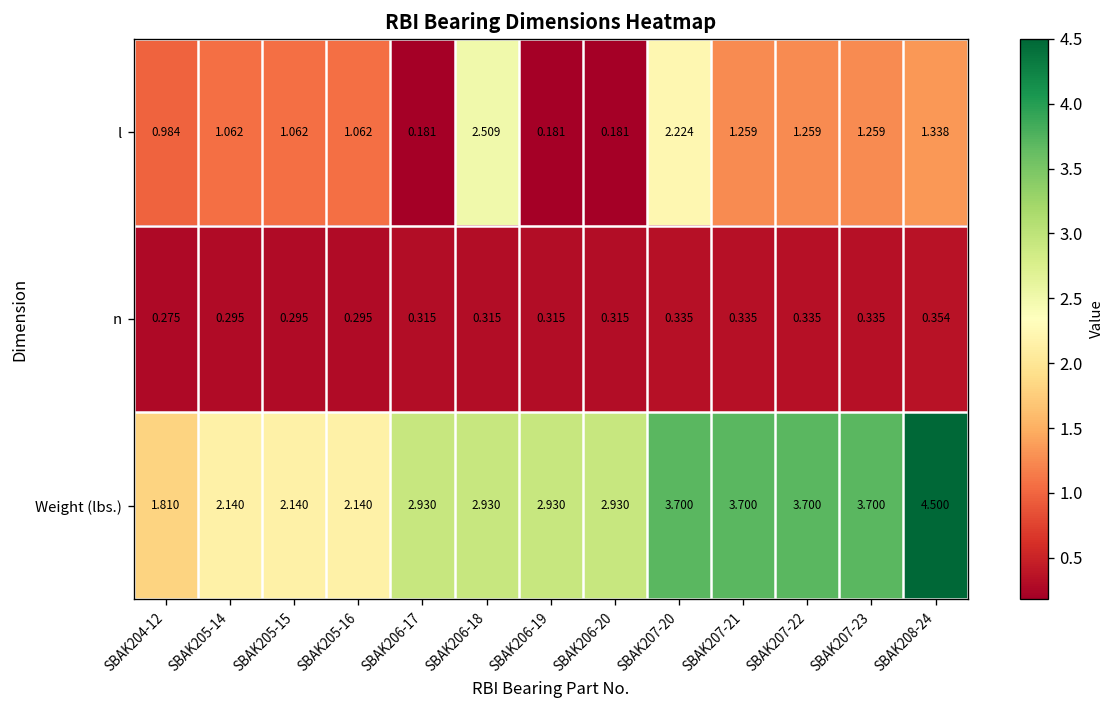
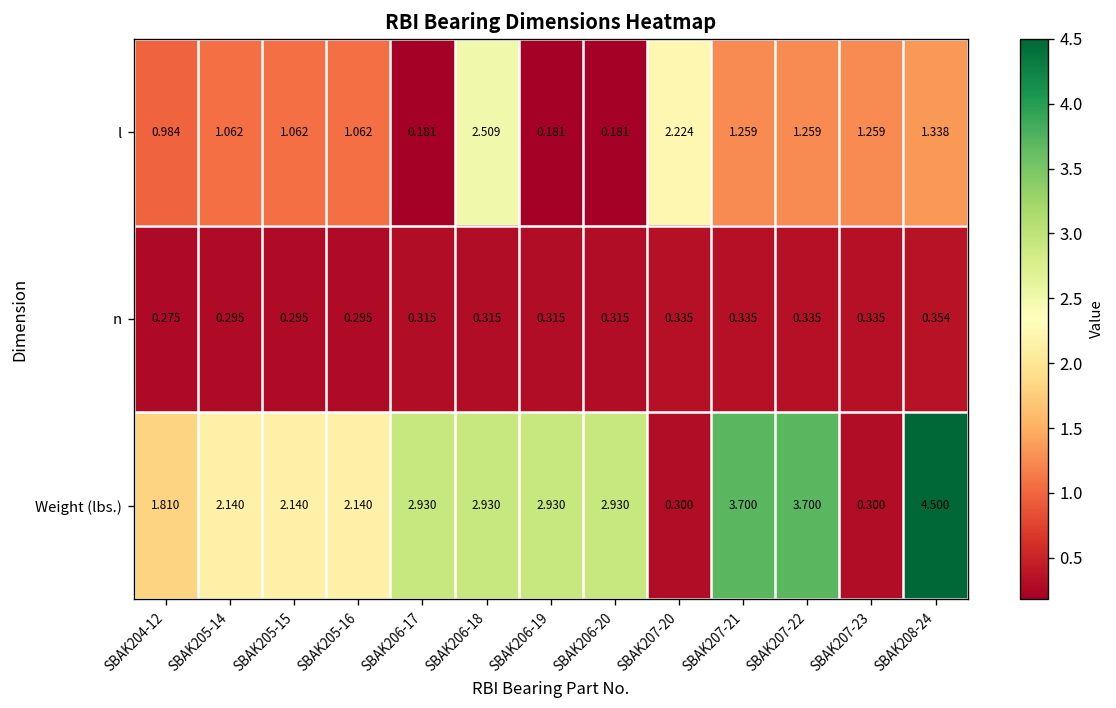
Weight (lbs.), SBAK207-20: 3.700 -> 0.300
Weight (lbs.), SBAK207-23: 3.700 -> 0.300
